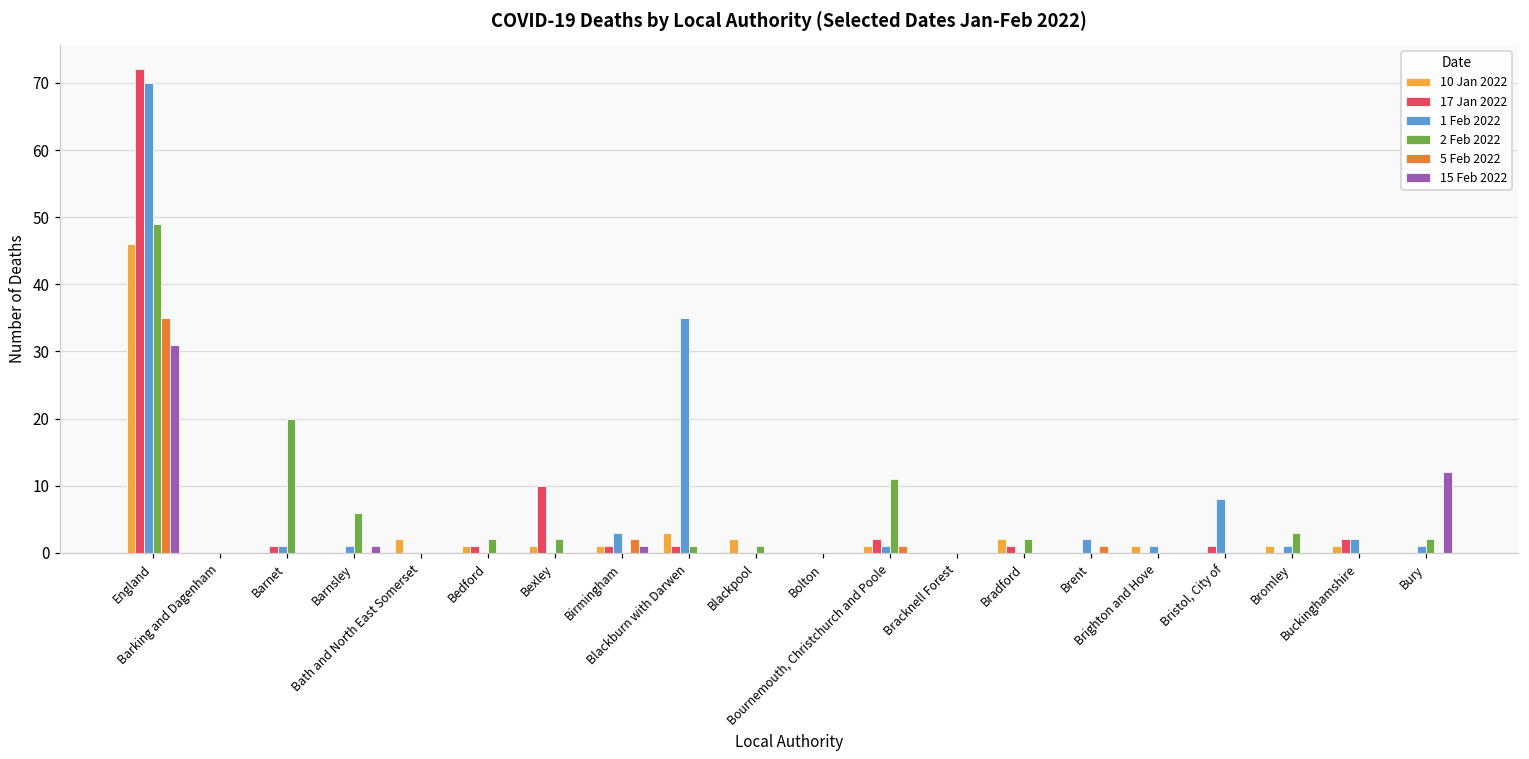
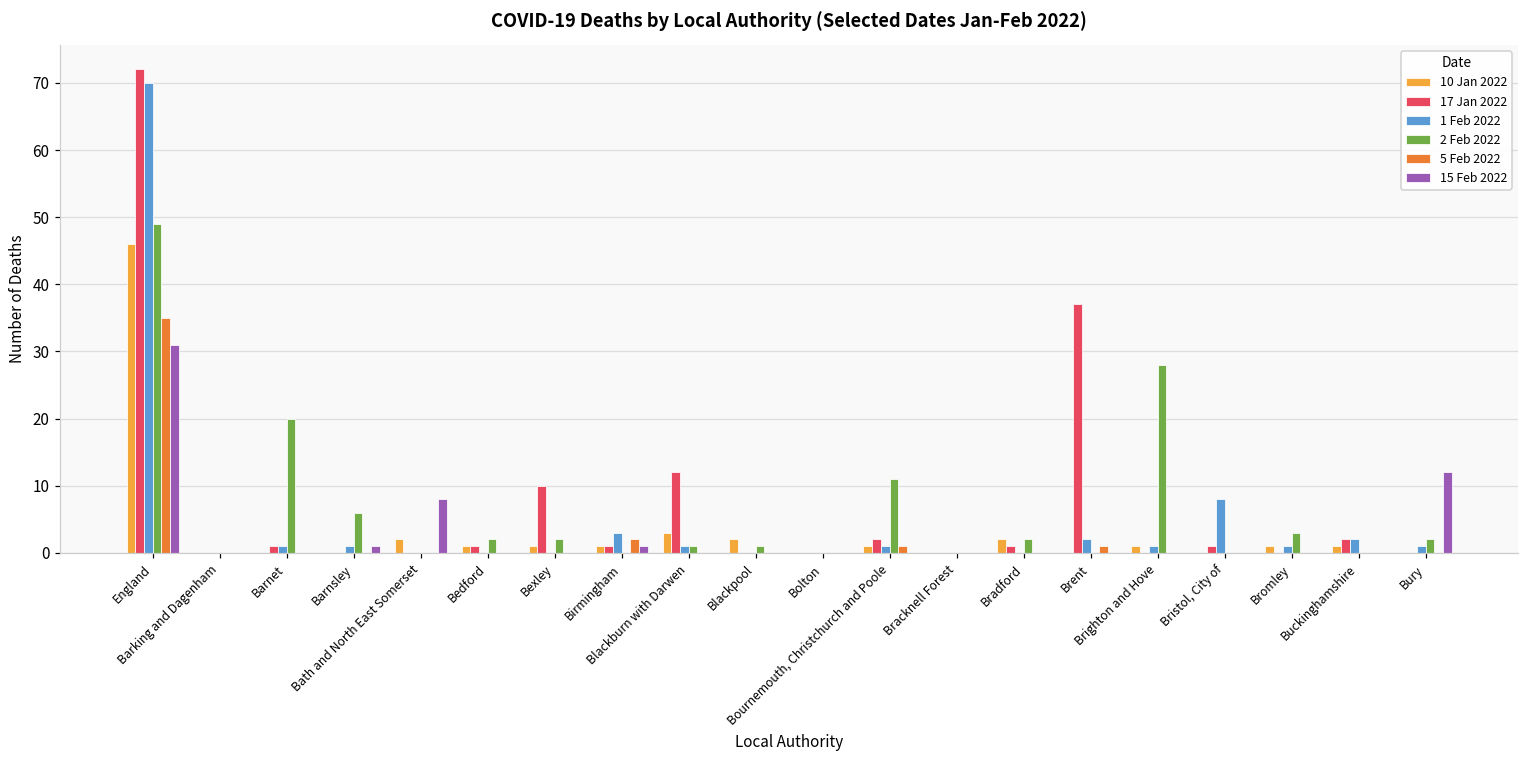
15 Feb 2022, Bath and North East Somerset: 0 -> 8
17 Jan 2022, Blackburn with Darwen: 1 -> 12
1 Feb 2022, Blackburn with Darwen: 35 -> 1
17 Jan 2022, Brent: 0 -> 37
2 Feb 2022, Brighton and Hove: 0 -> 28
